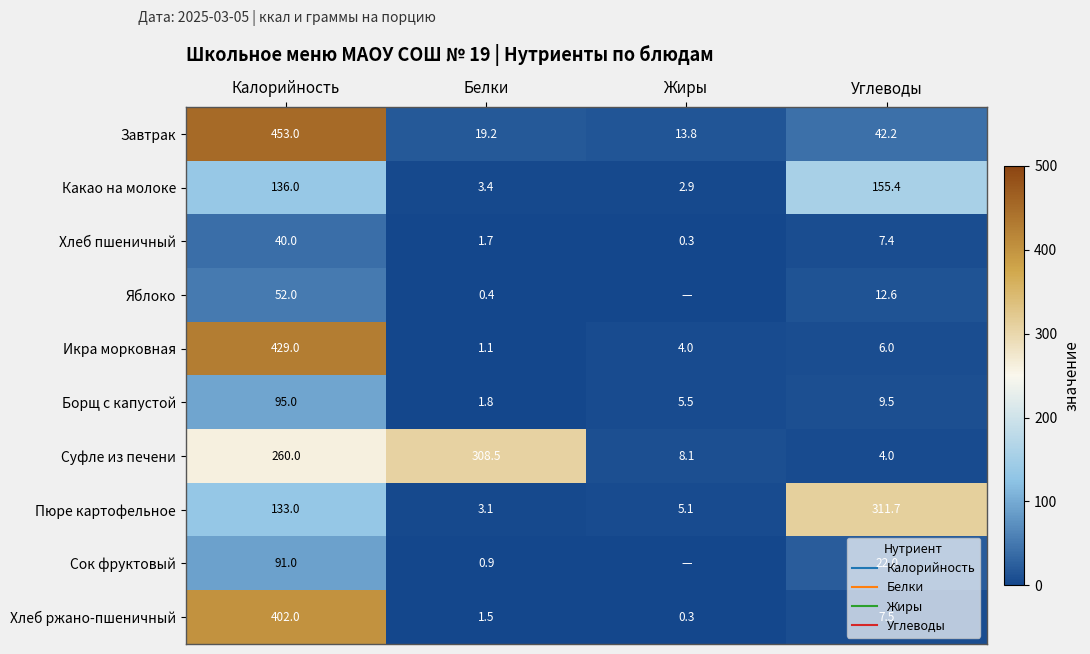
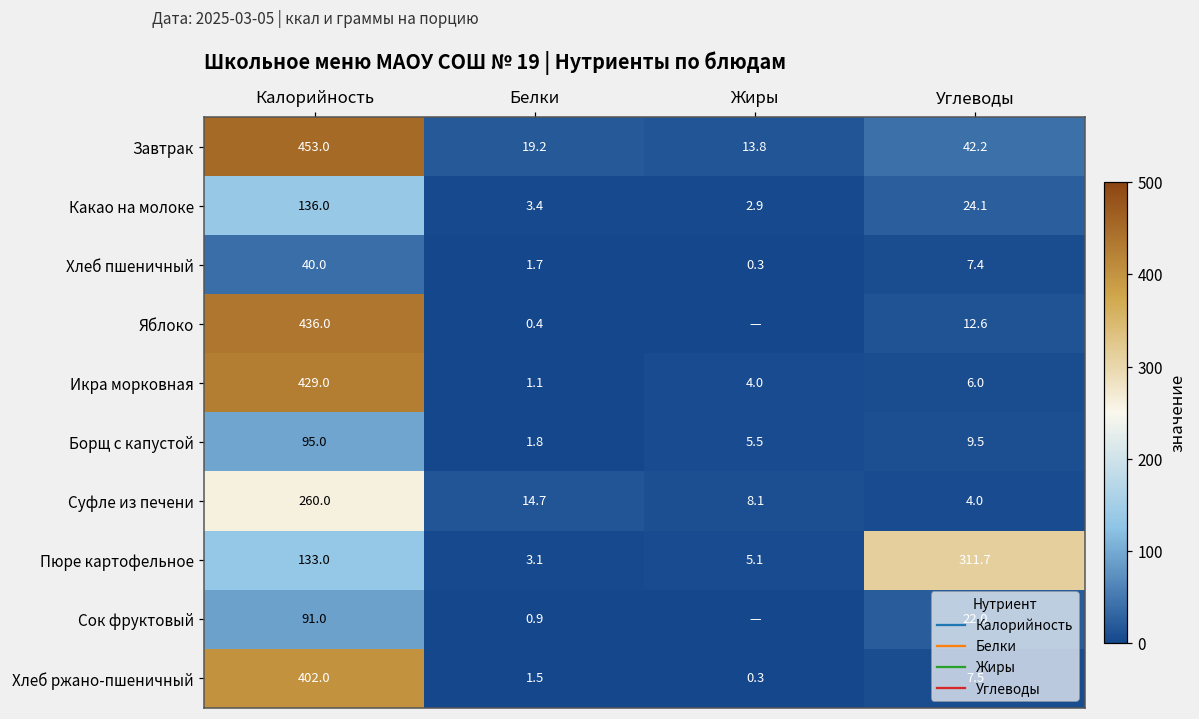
Какао на молоке, Углеводы: 155.4 -> 24.1
Яблоко, Калорийность: 52.0 -> 436.0
Суфле из печени, Белки: 308.5 -> 14.7
